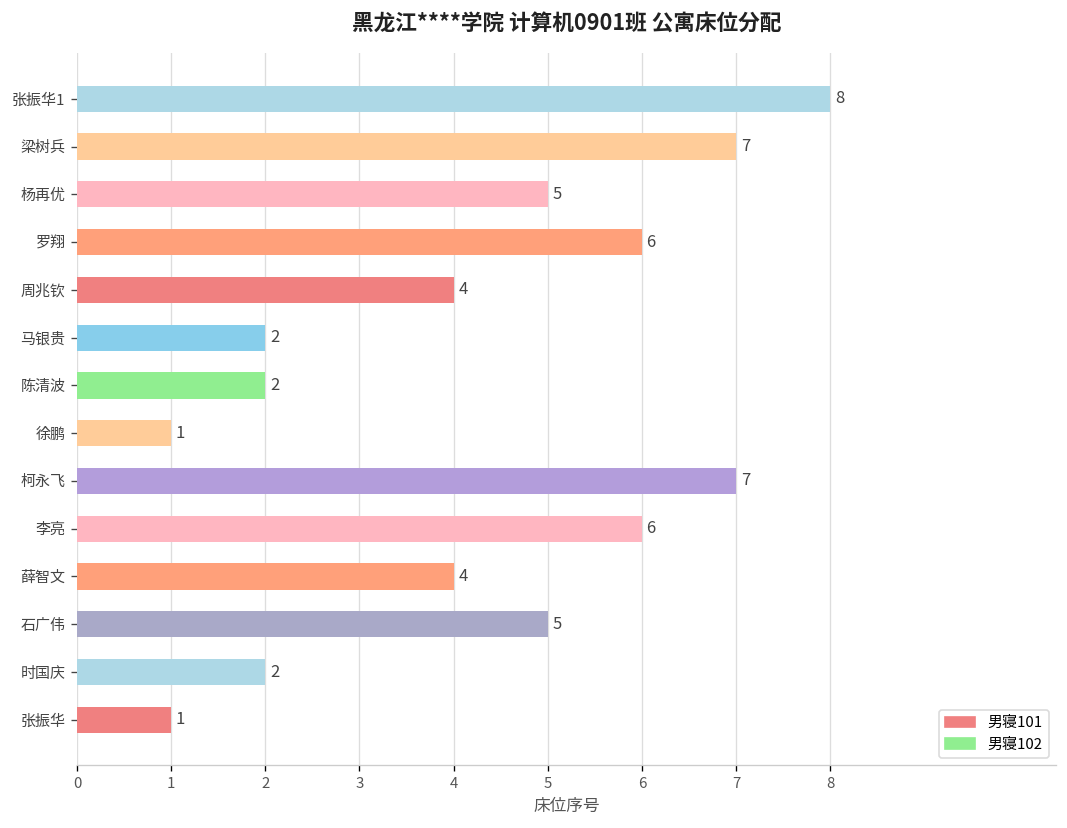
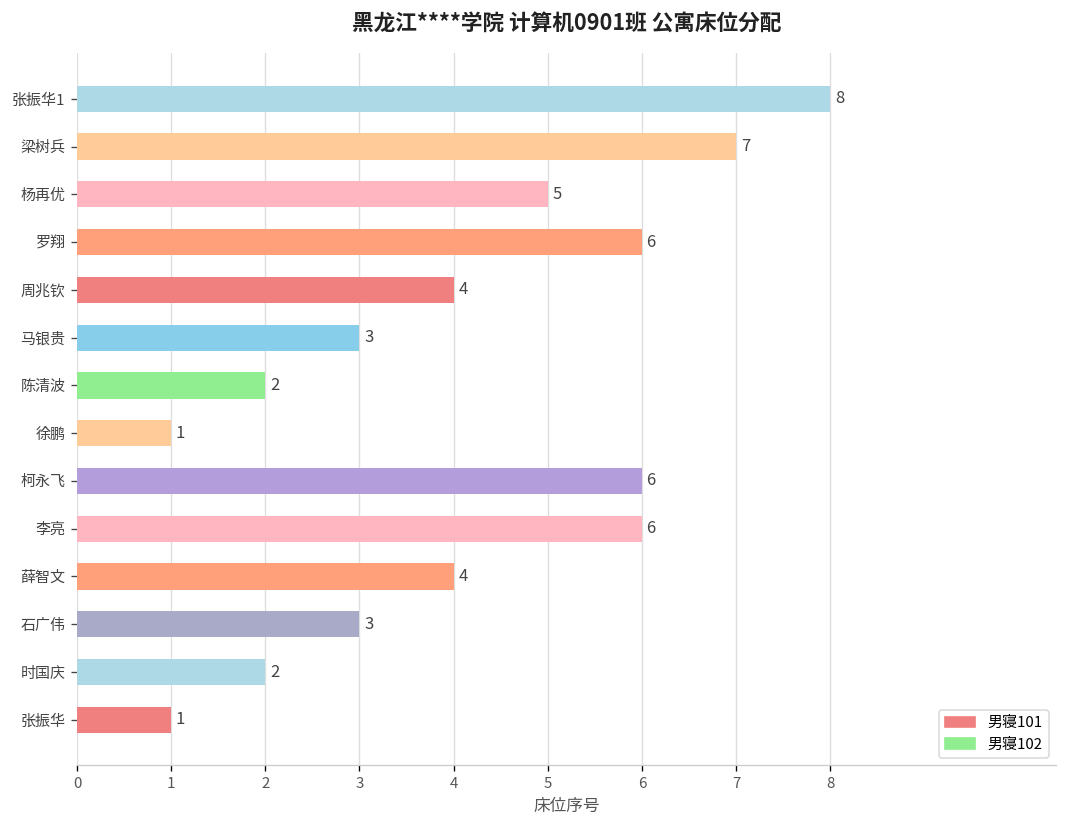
马银贵: 2 -> 3
柯永飞: 7 -> 6
石广伟: 5 -> 3
